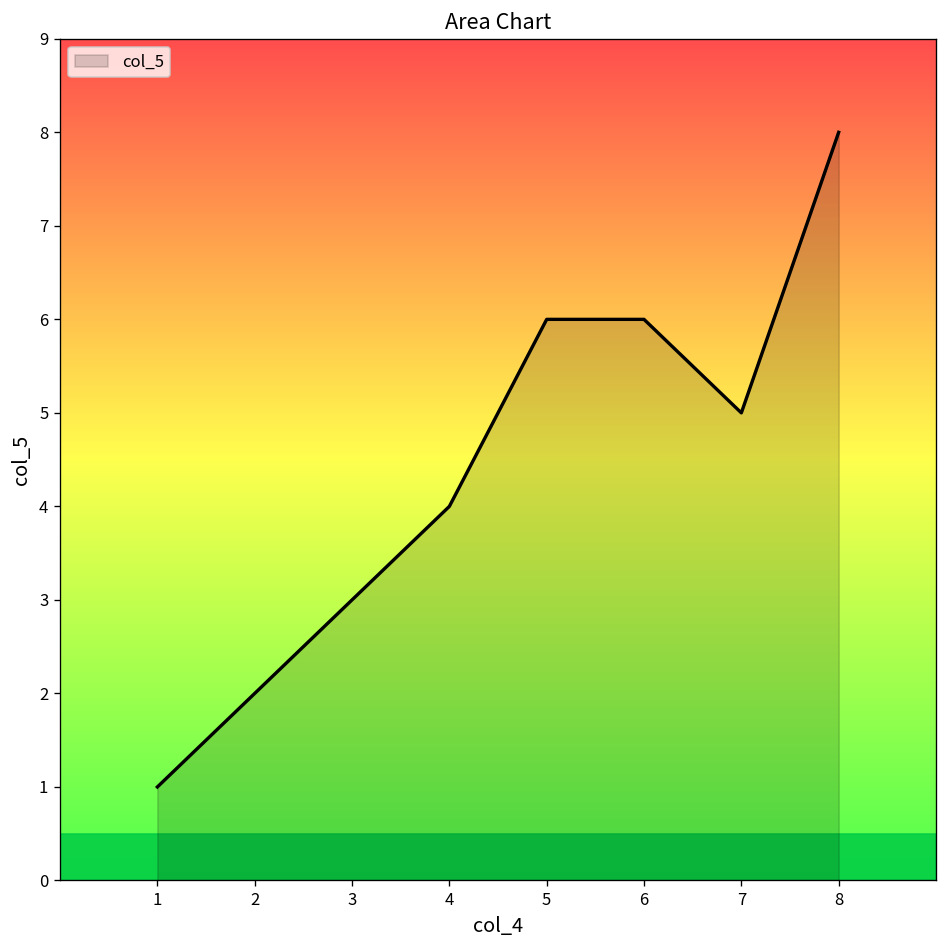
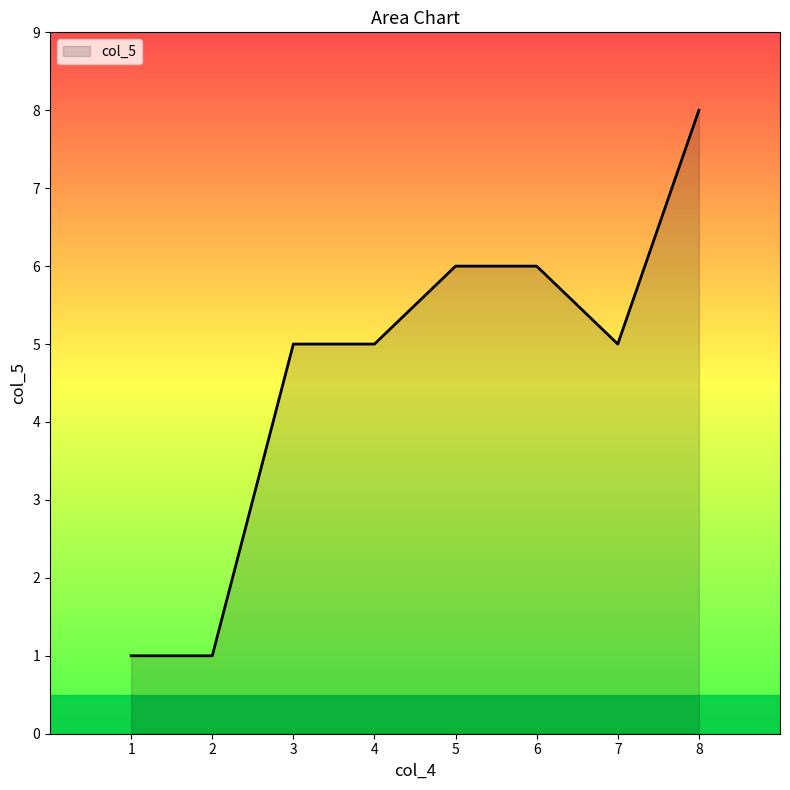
2: 2 -> 1
3: 3 -> 5
4: 4 -> 5
